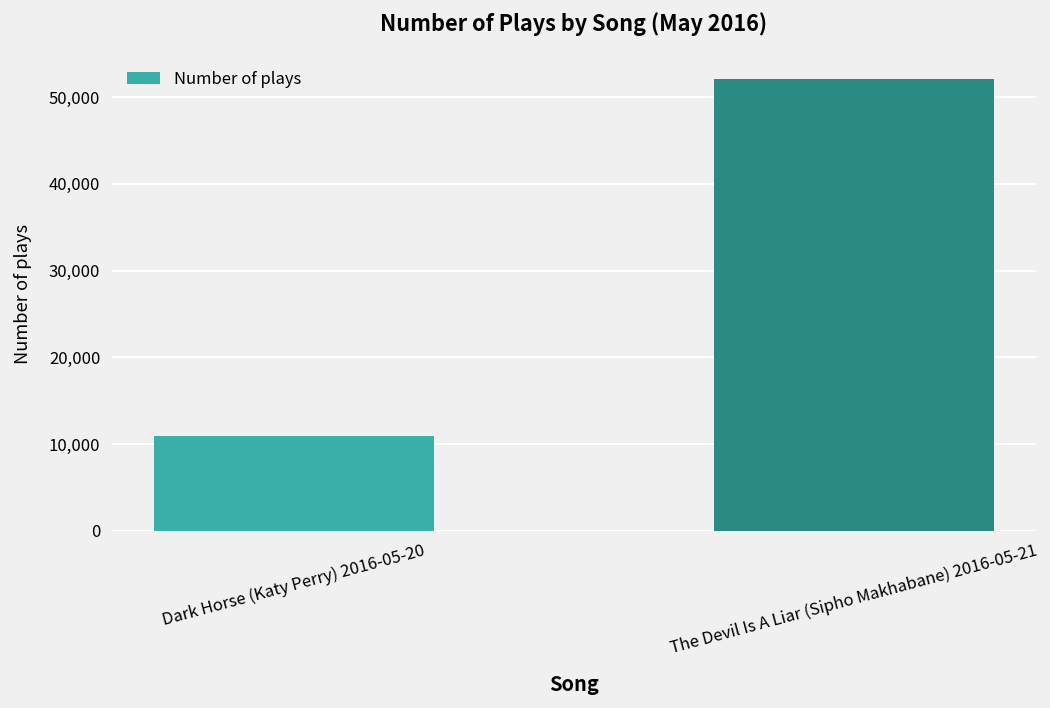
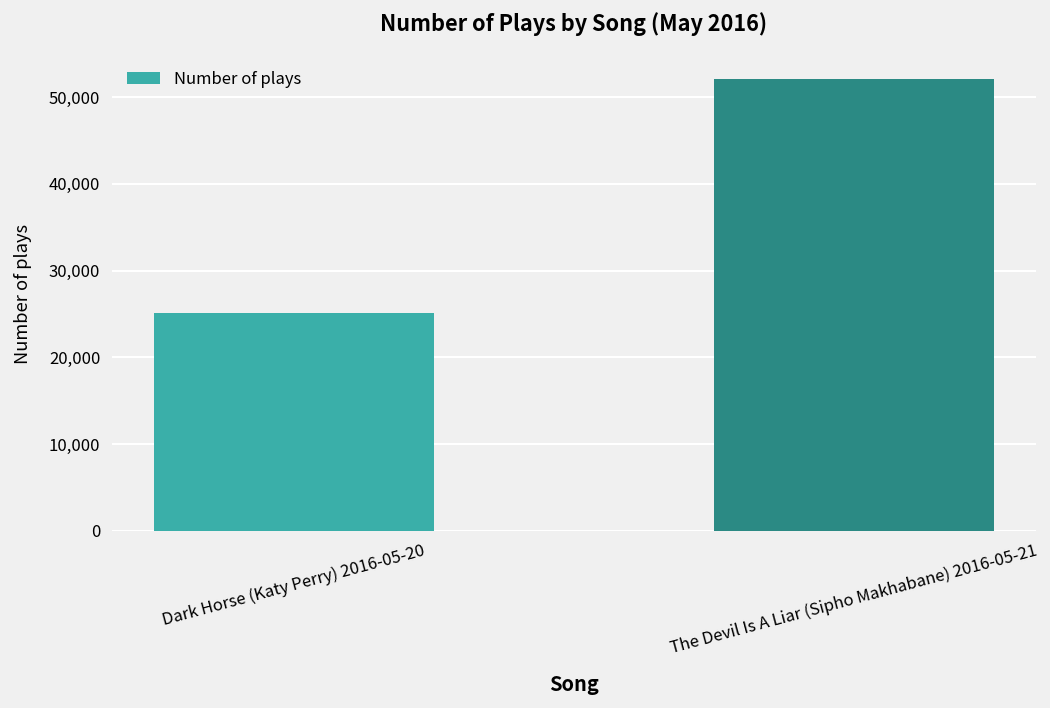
Dark Horse (Katy Perry) 2016-05-20: 11,000 -> 25,000
